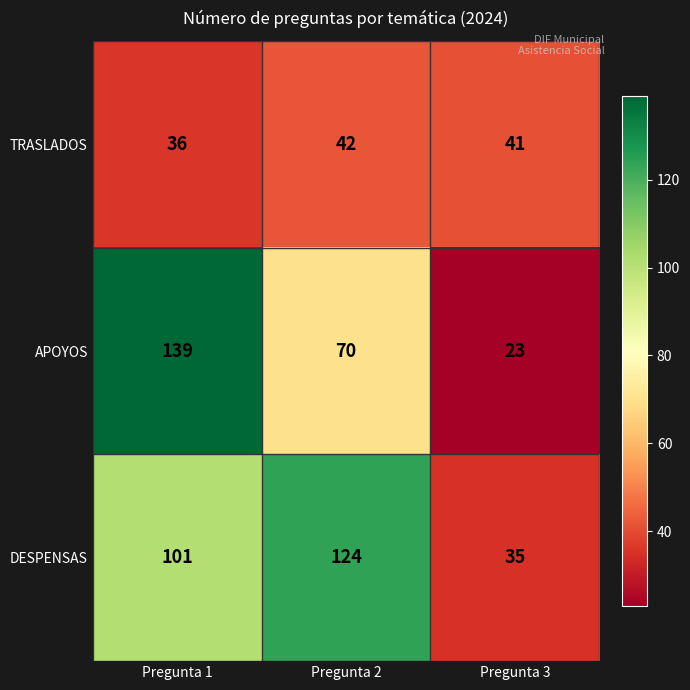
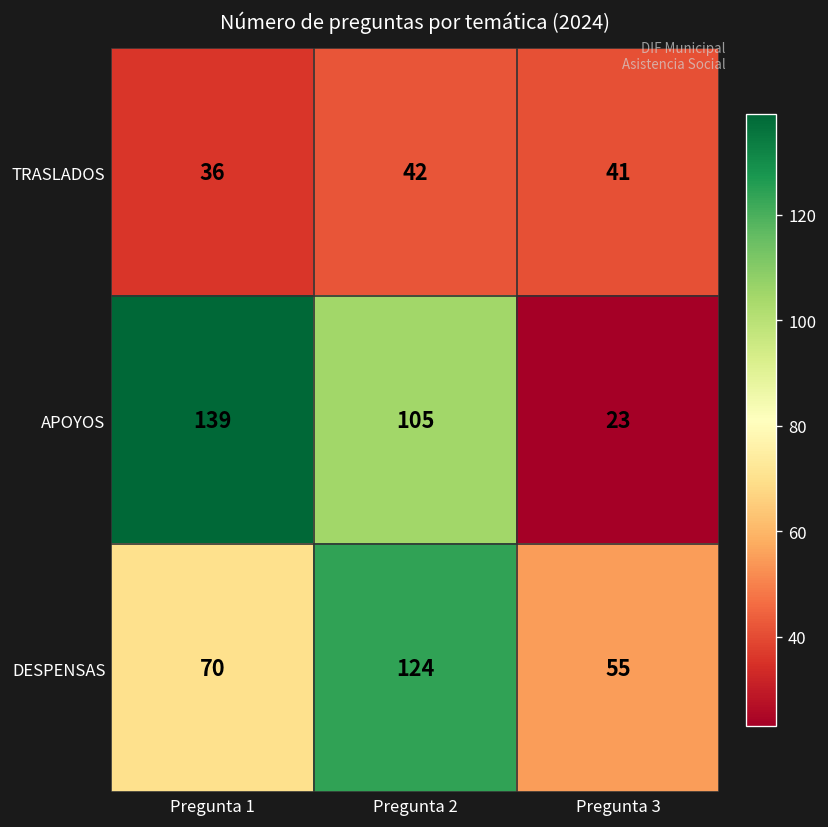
APOYOS, Pregunta 2: 70 -> 105
DESPENSAS, Pregunta 1: 101 -> 70
DESPENSAS, Pregunta 3: 35 -> 55
